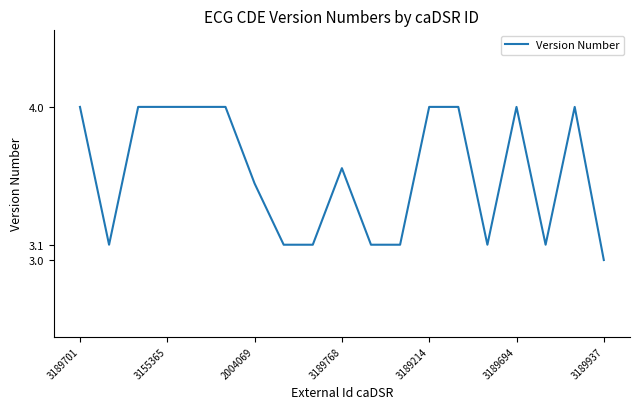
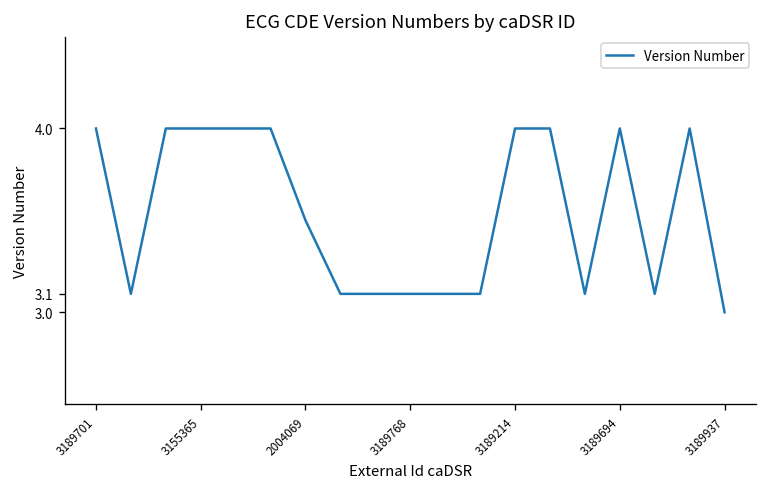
3189768: 3.6 -> 3.1
